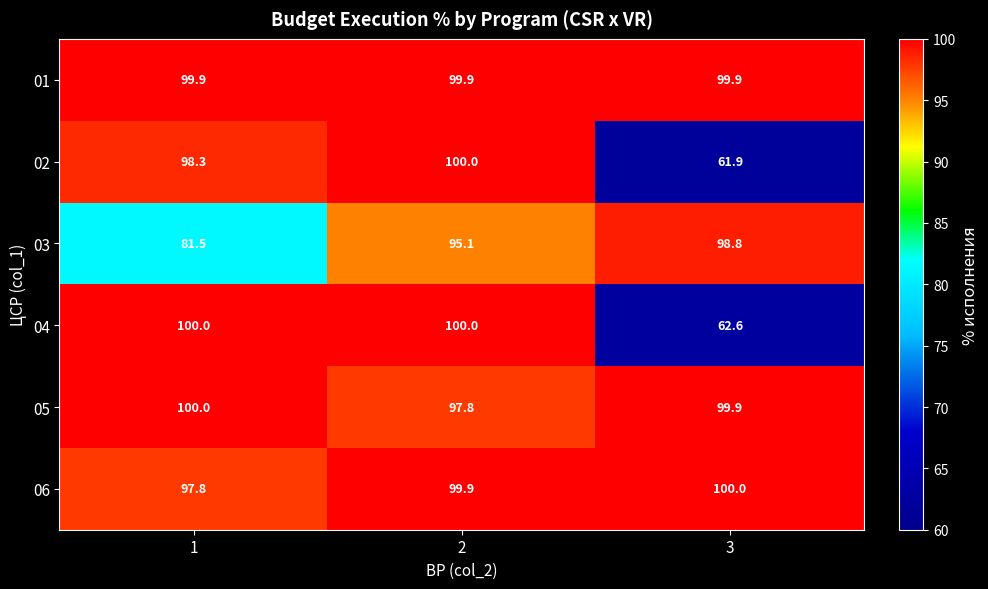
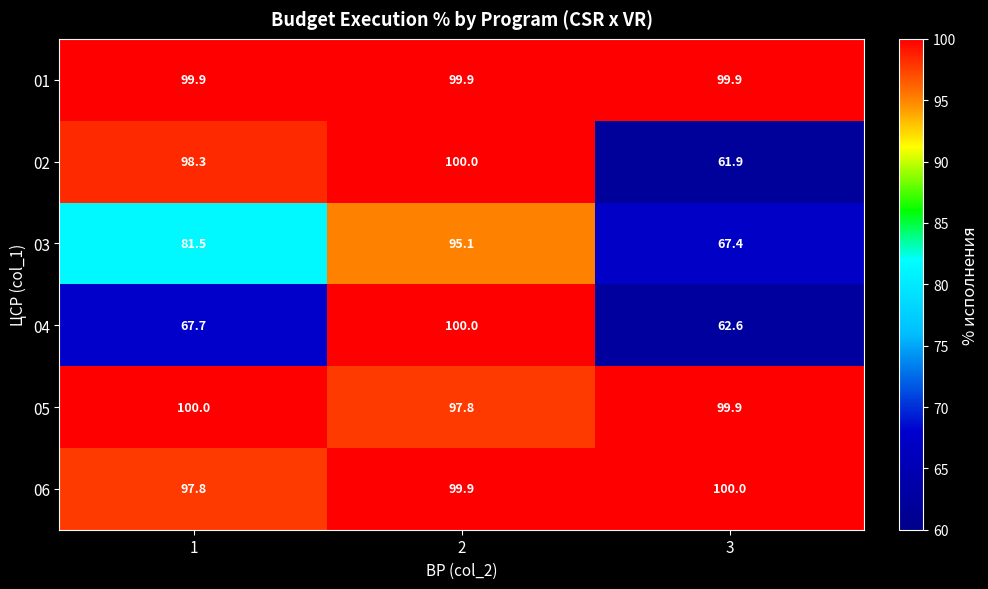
03, 3: 98.8 -> 67.4
04, 1: 100.0 -> 67.7
